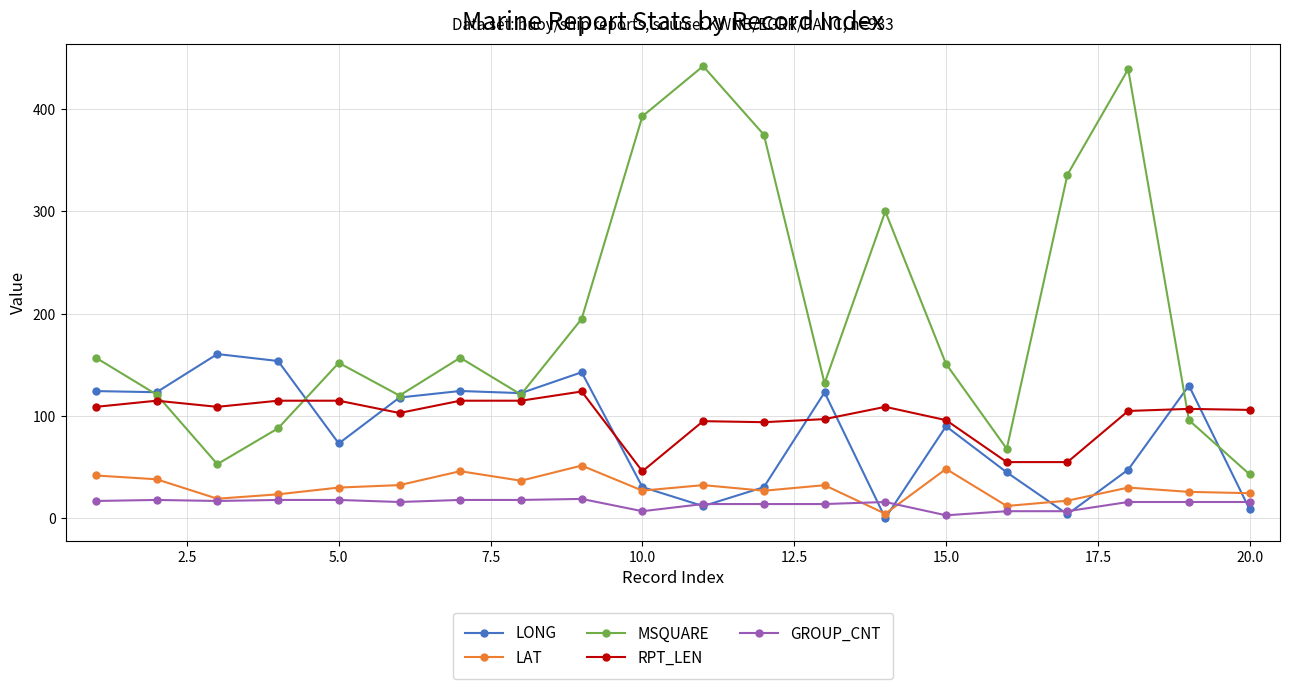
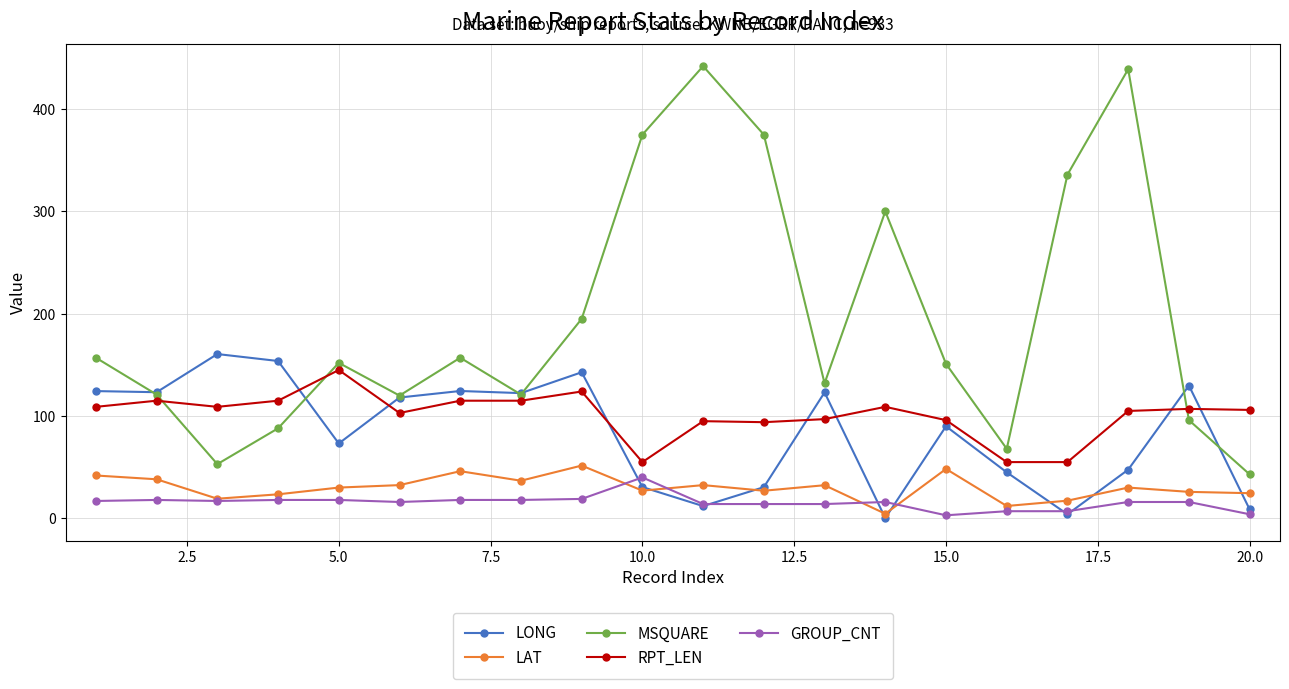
RPT_LEN, 5.0: 115 -> 145
MSQUARE, 10.0: 393 -> 375
RPT_LEN, 10.0: 46 -> 55
GROUP_CNT, 10.0: 7 -> 40
GROUP_CNT, 20.0: 16 -> 4
